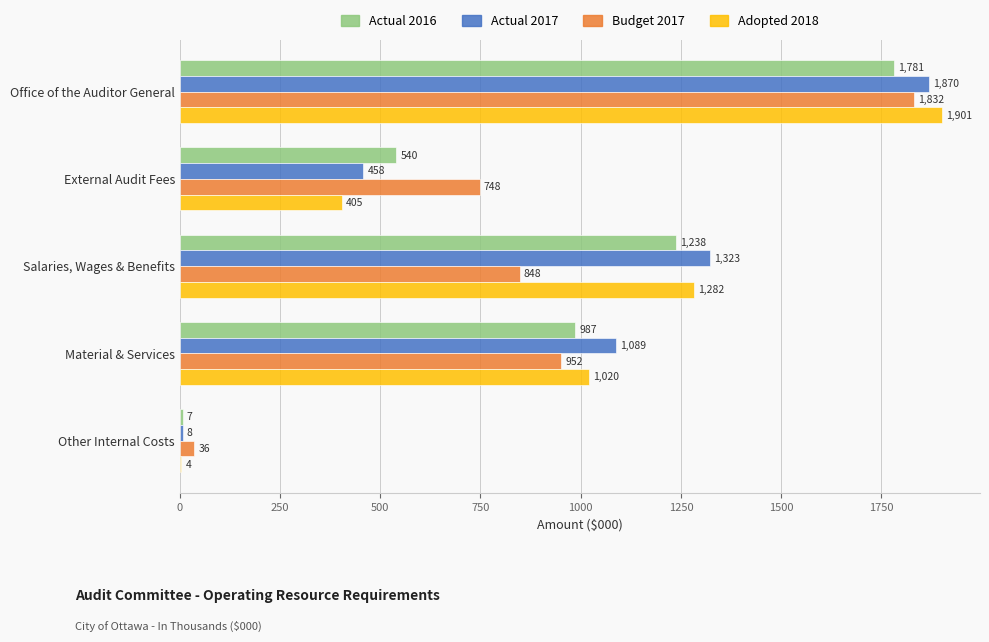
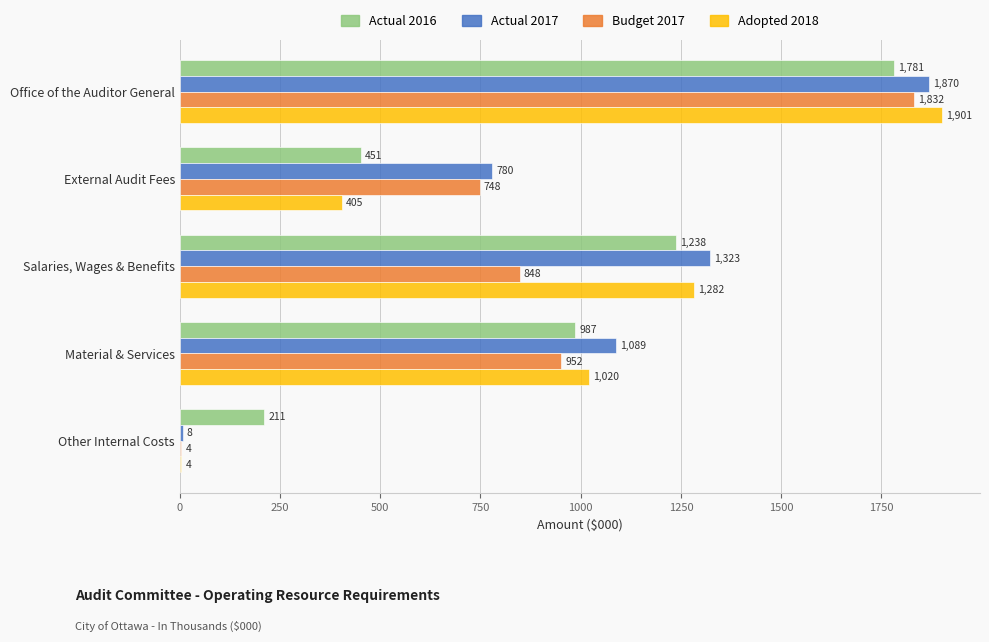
Actual 2016, External Audit Fees: 540 -> 451
Actual 2017, External Audit Fees: 458 -> 780
Actual 2016, Other Internal Costs: 7 -> 211
Budget 2017, Other Internal Costs: 36 -> 4
